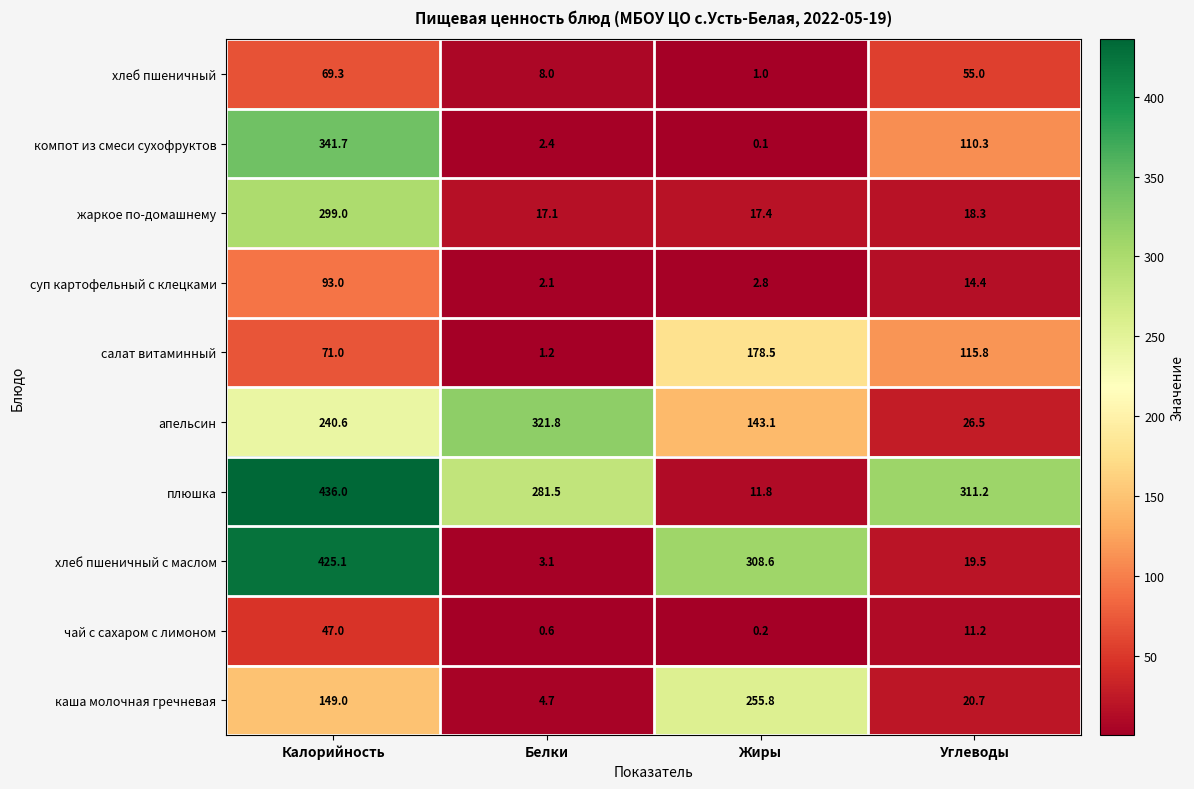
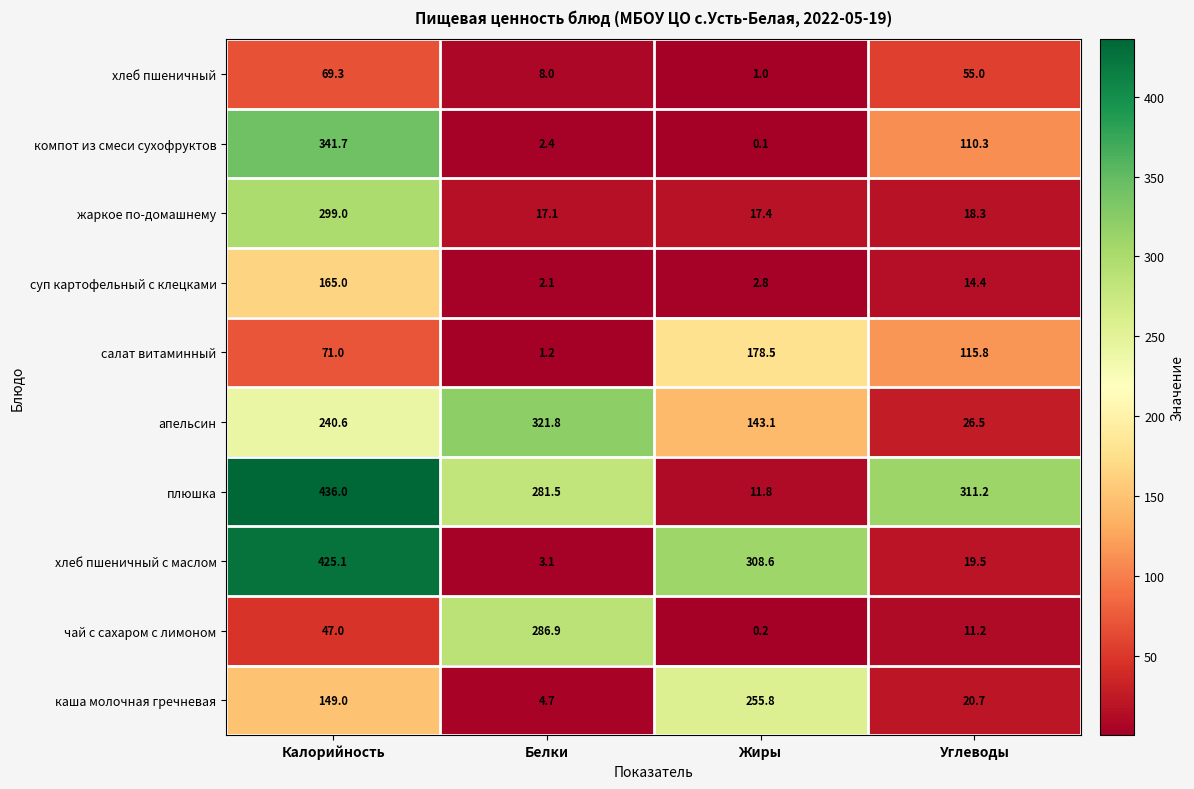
суп картофельный с клецками, Калорийность: 93.0 -> 165.0
чай с сахаром с лимоном, Белки: 0.6 -> 286.9
